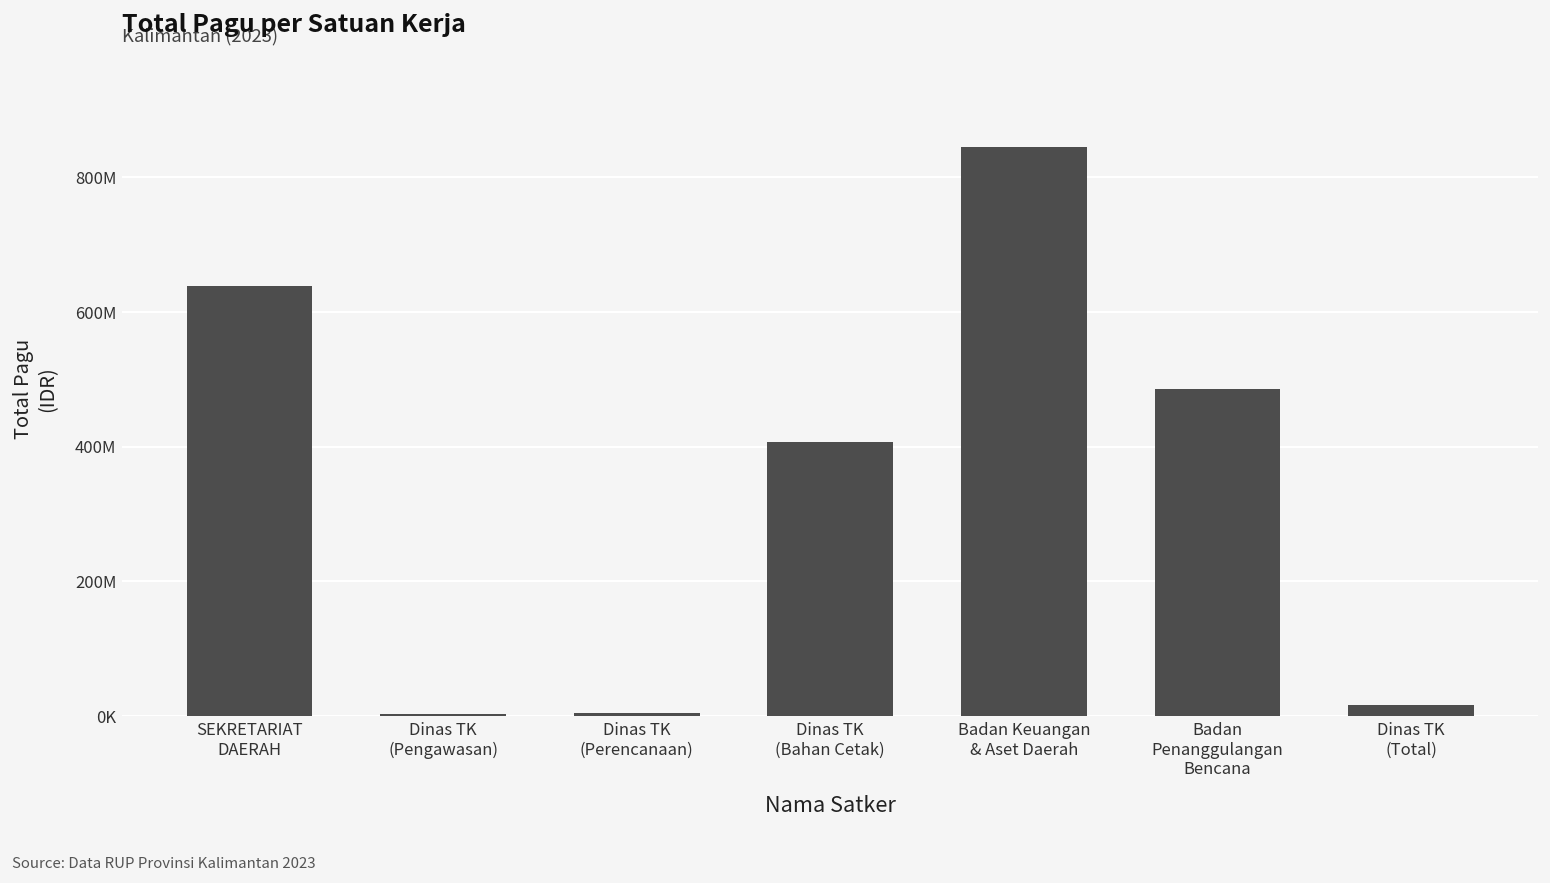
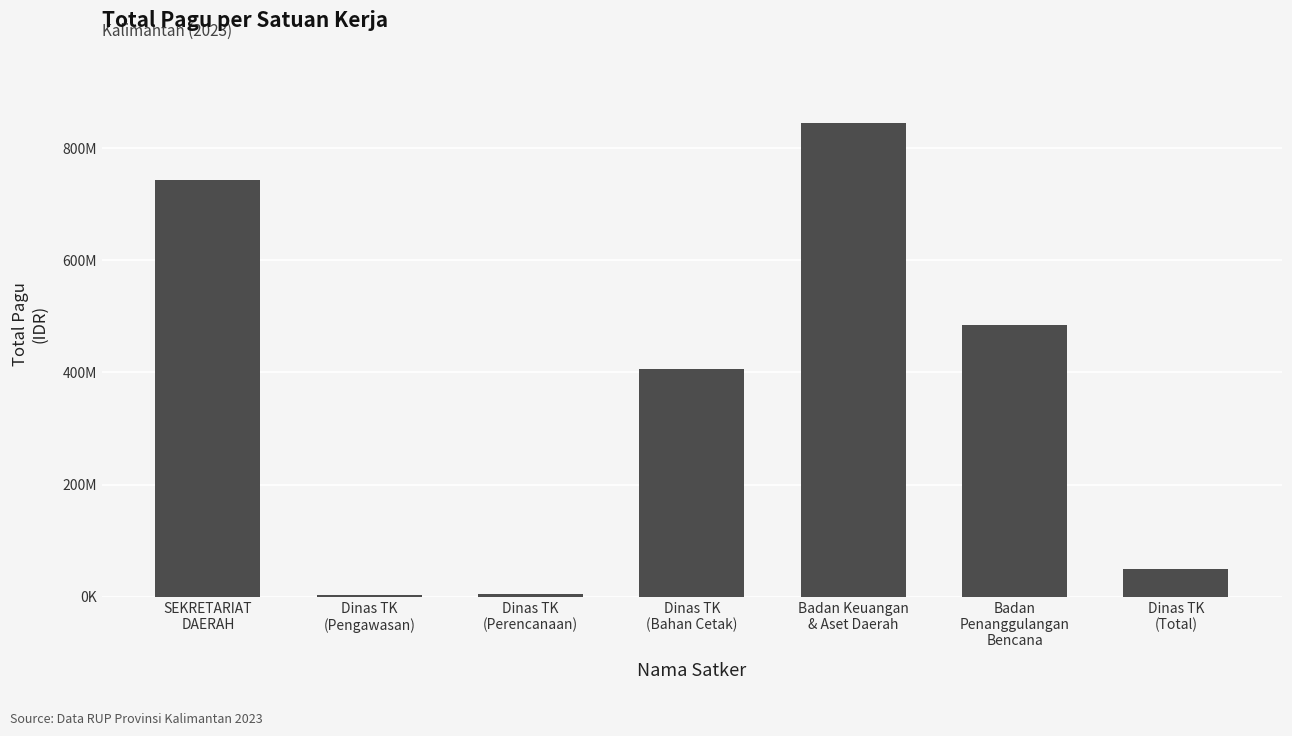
SEKRETARIAT DAERAH: 640000000 -> 740000000
Dinas TK (Total): 20000000 -> 50000000
